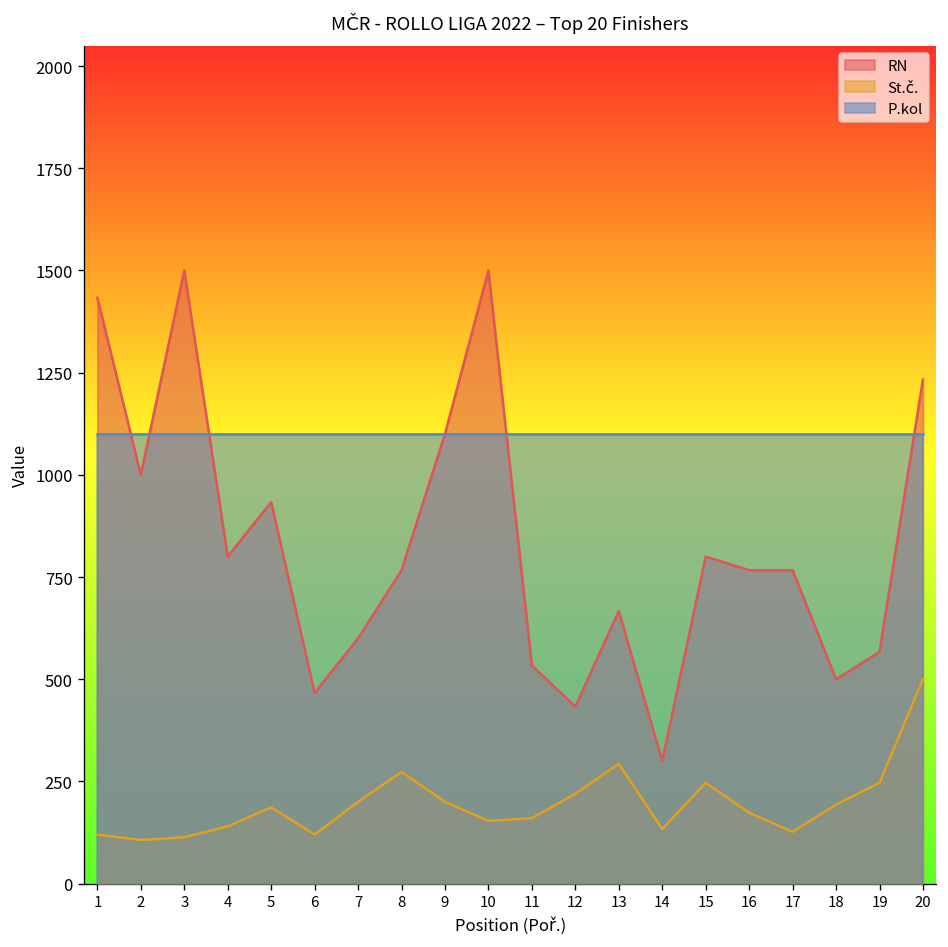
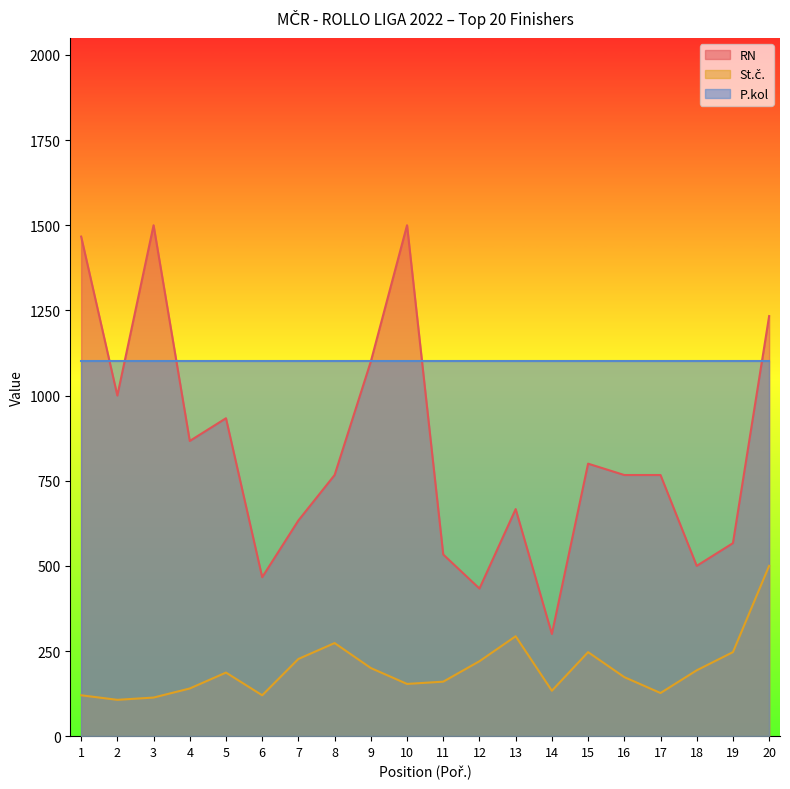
RN, 1: 1430 -> 1470
RN, 4: 800 -> 870
RN, 7: 600 -> 630
St.č., 7: 200 -> 230
